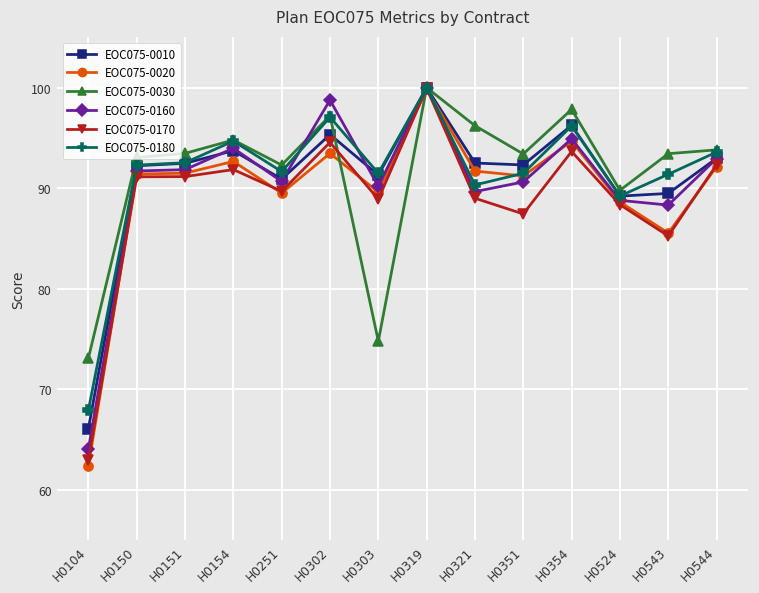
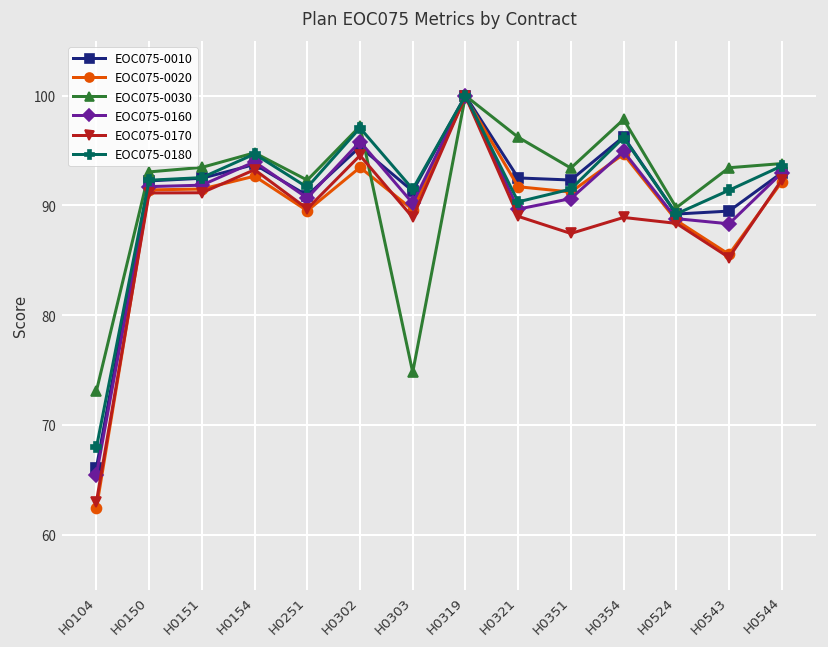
EOC075-0160, H0104: 64 -> 65
EOC075-0170, H0154: 92 -> 93
EOC075-0160, H0302: 99 -> 96
EOC075-0170, H0354: 94 -> 89
